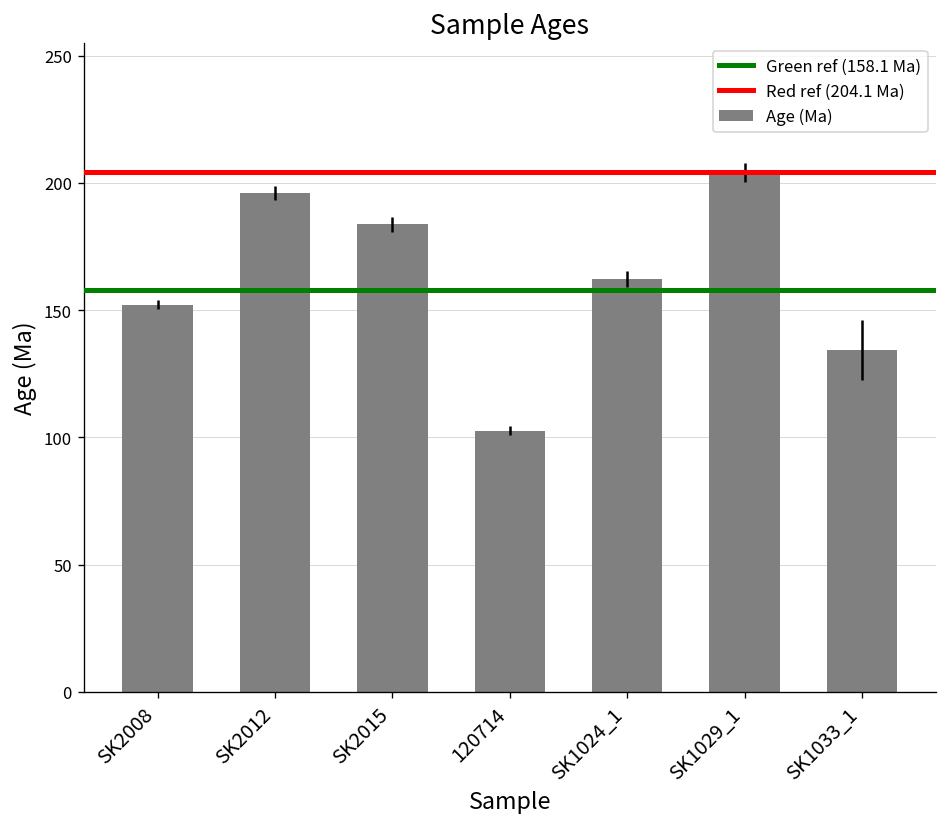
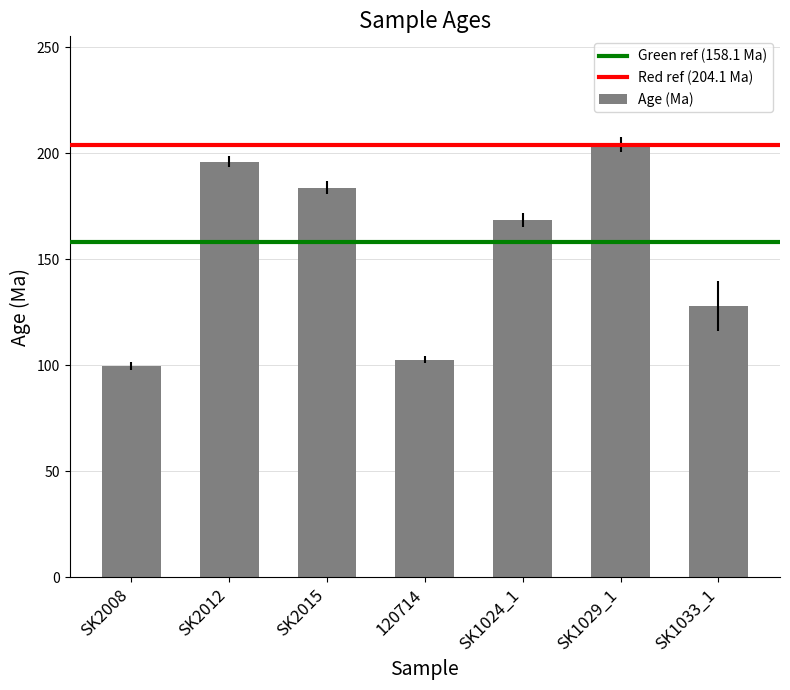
SK2008: 152 -> 100
SK1024_1: 162 -> 169
SK1033_1: 134 -> 128
